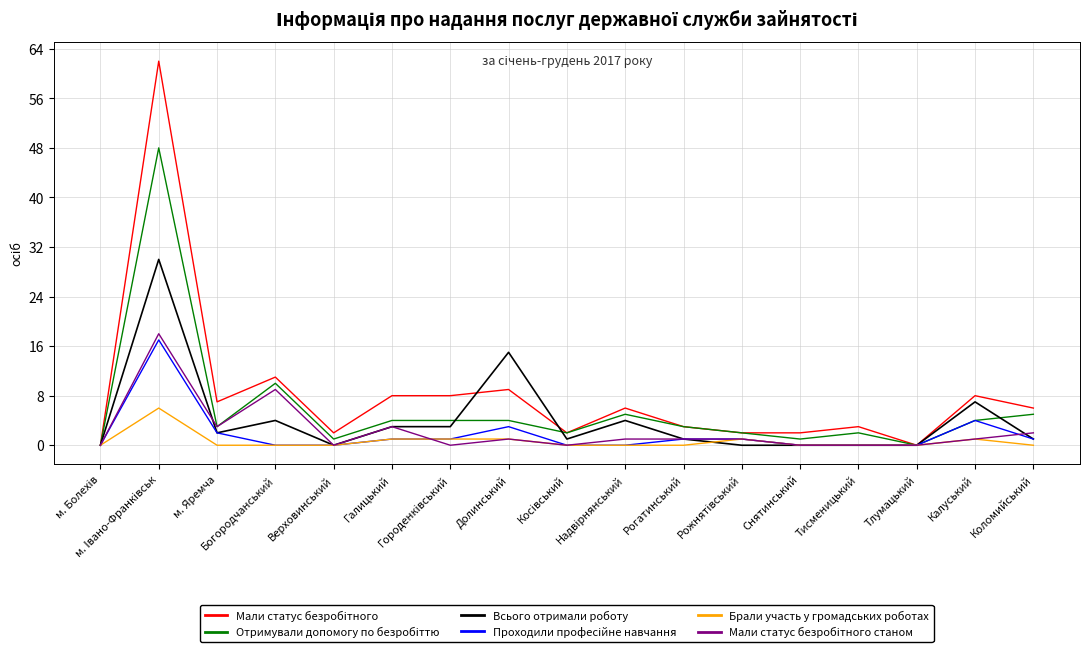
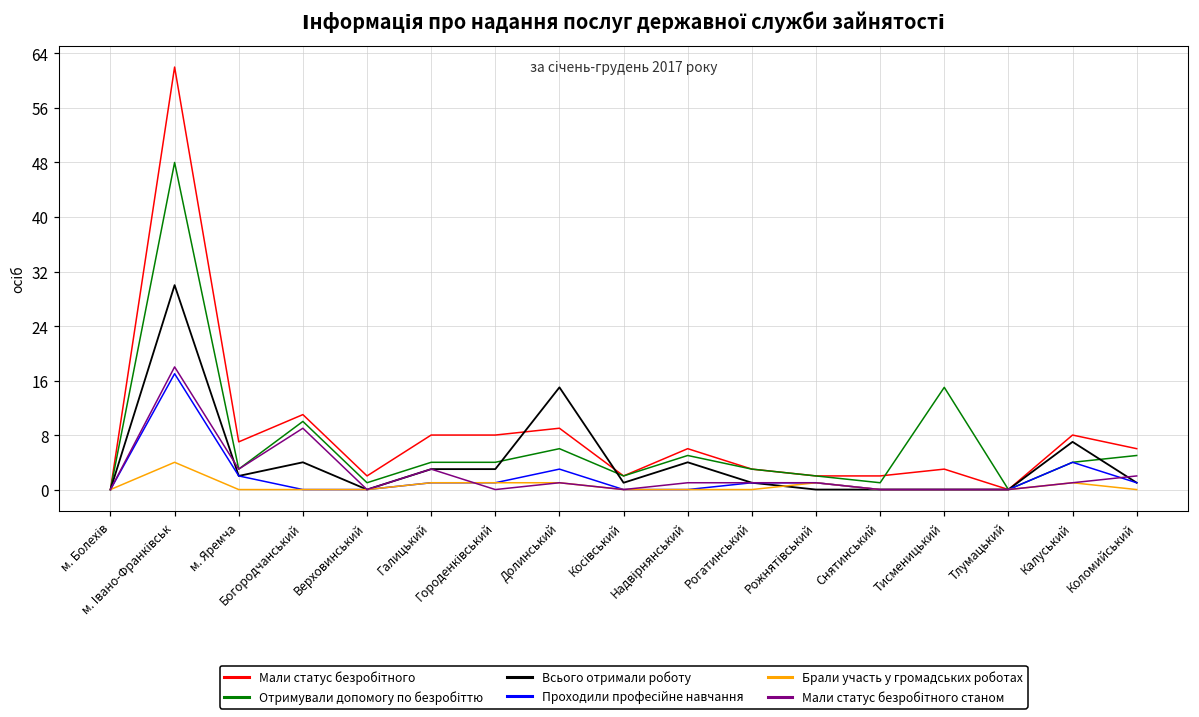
Брали участь у громадських роботах, м. Івано-Франківськ: 6 -> 4
Отримували допомогу по безробіттю, Долинський: 4 -> 6
Отримували допомогу по безробіттю, Тисменицький: 2 -> 15
